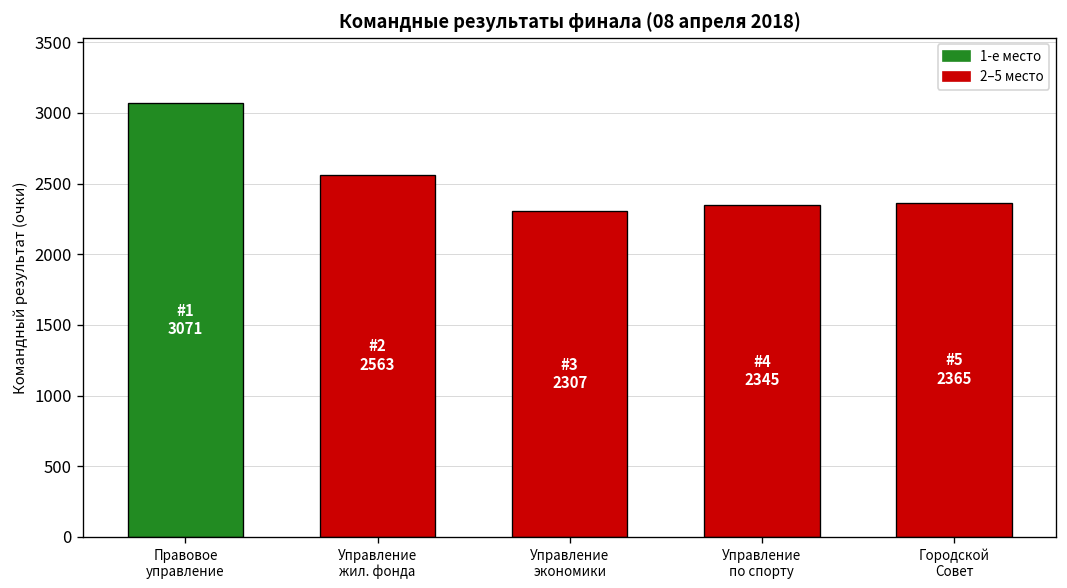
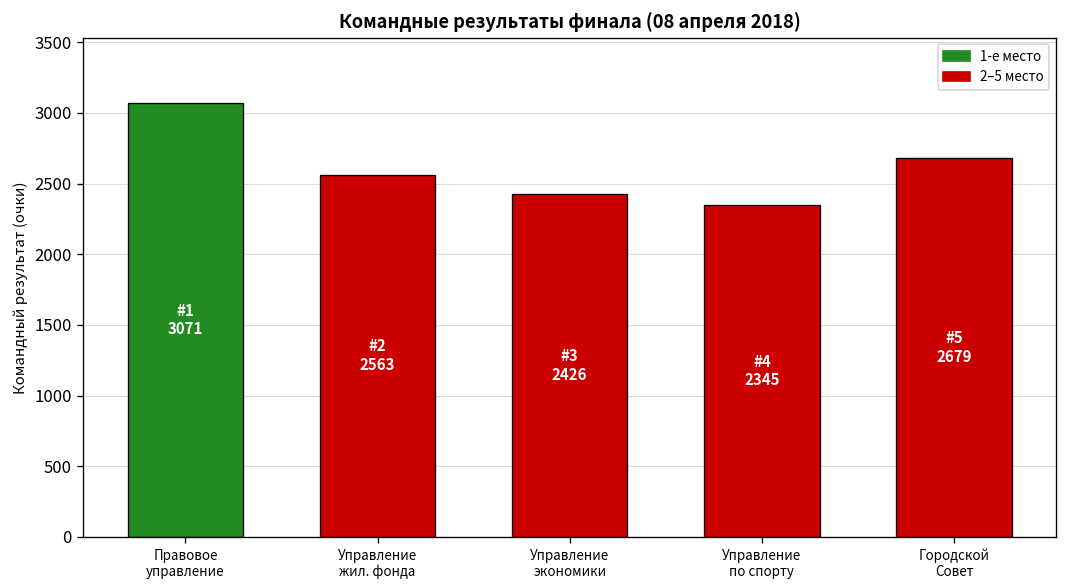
Управление экономики: 2307 -> 2426
Городской Совет: 2365 -> 2679
